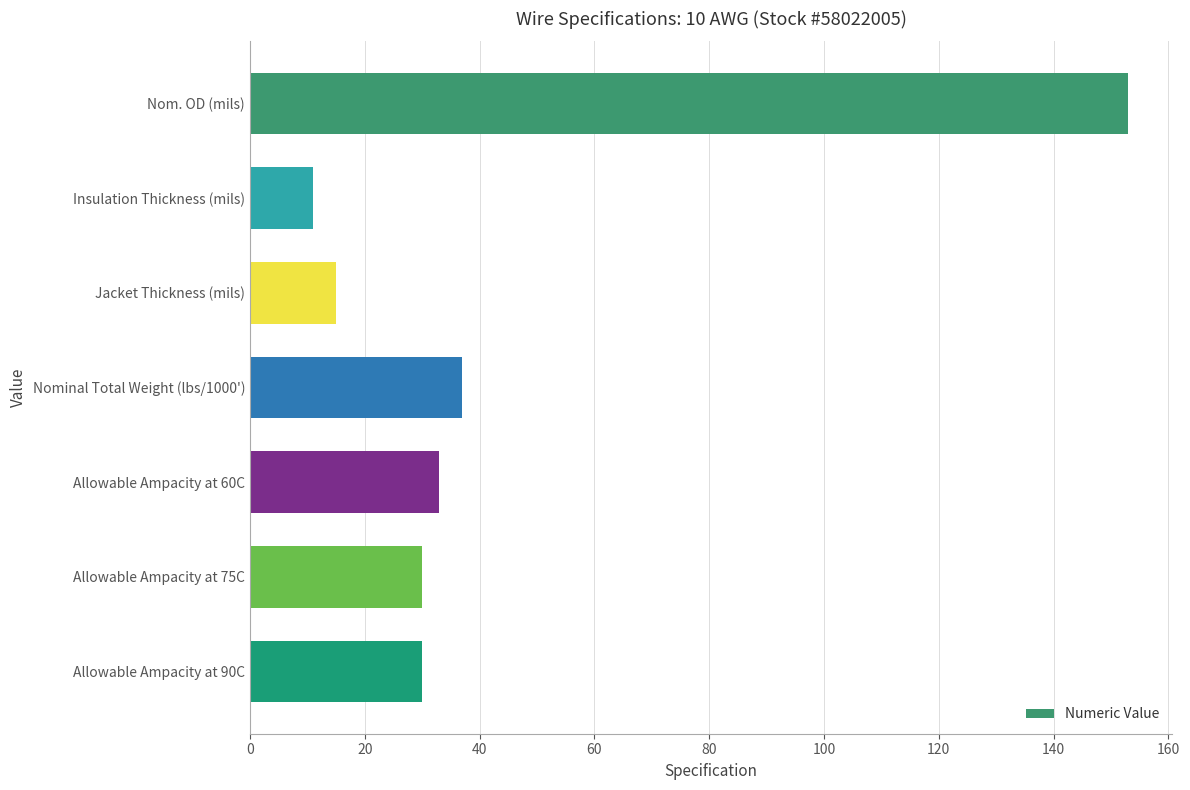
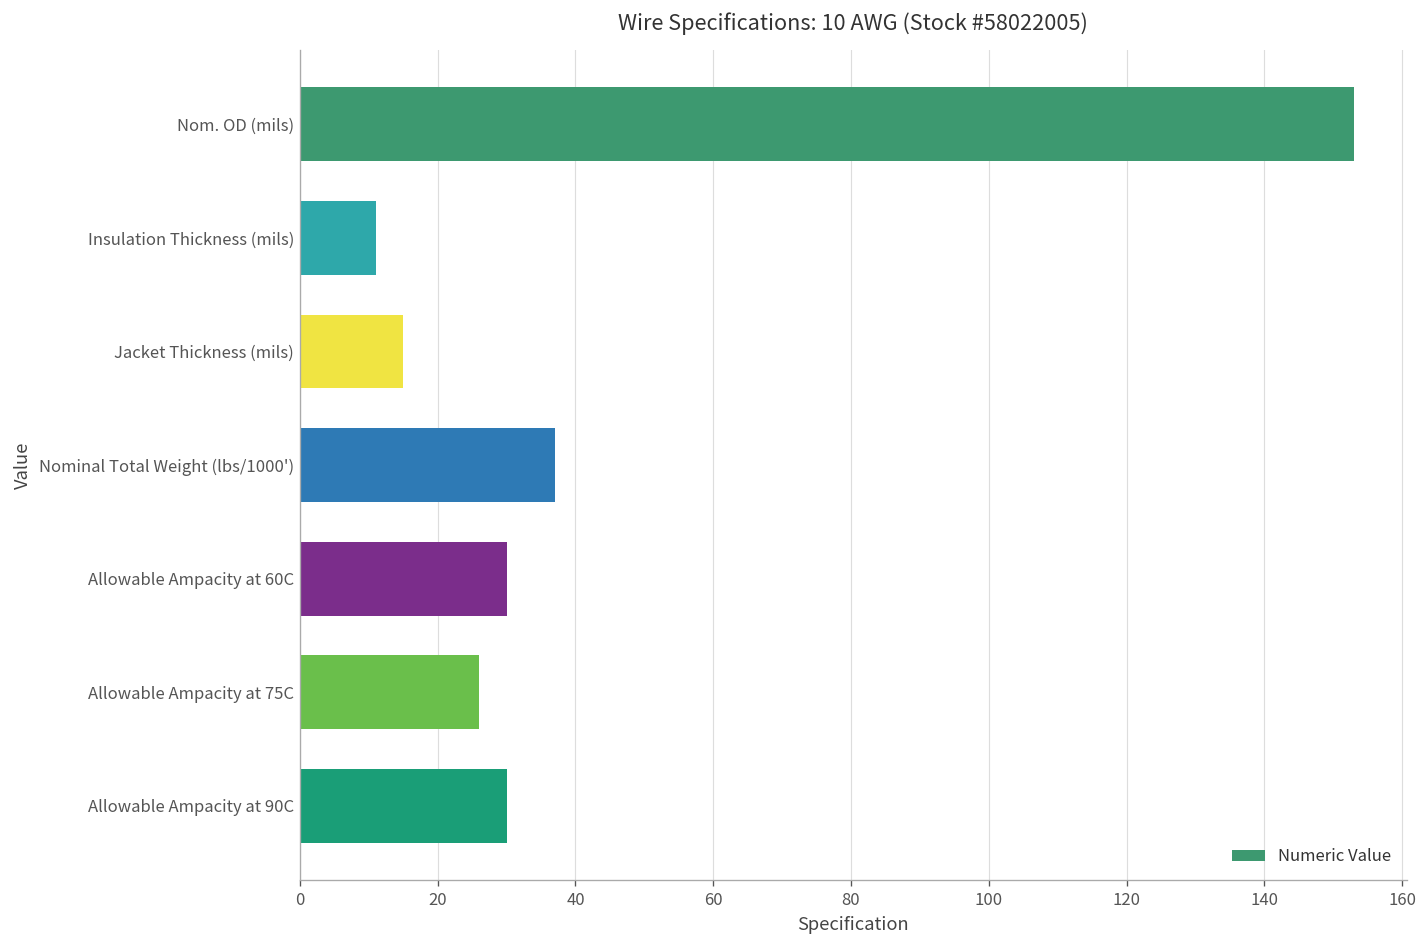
Allowable Ampacity at 60C: 33 -> 30
Allowable Ampacity at 75C: 30 -> 26
